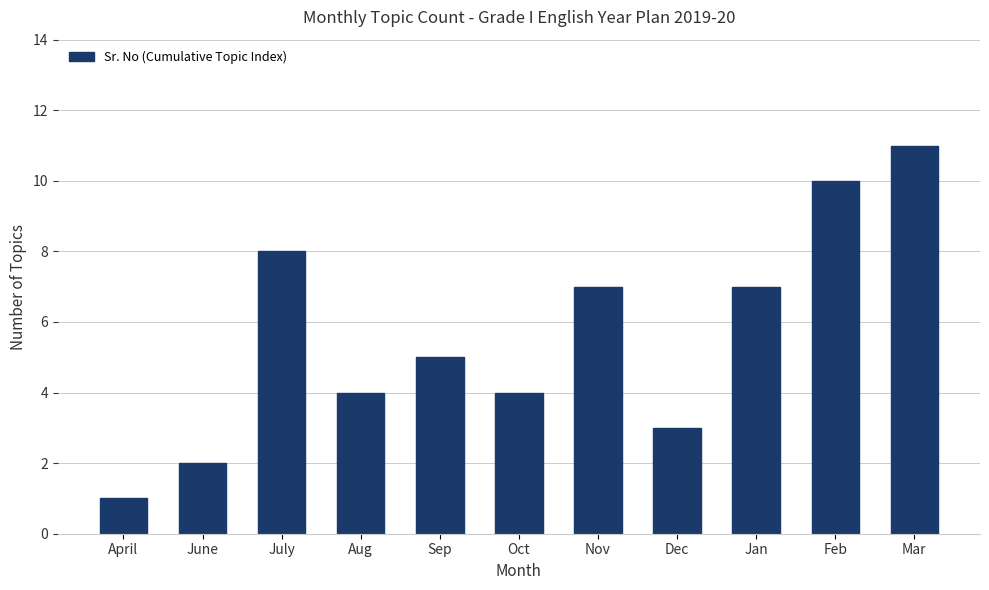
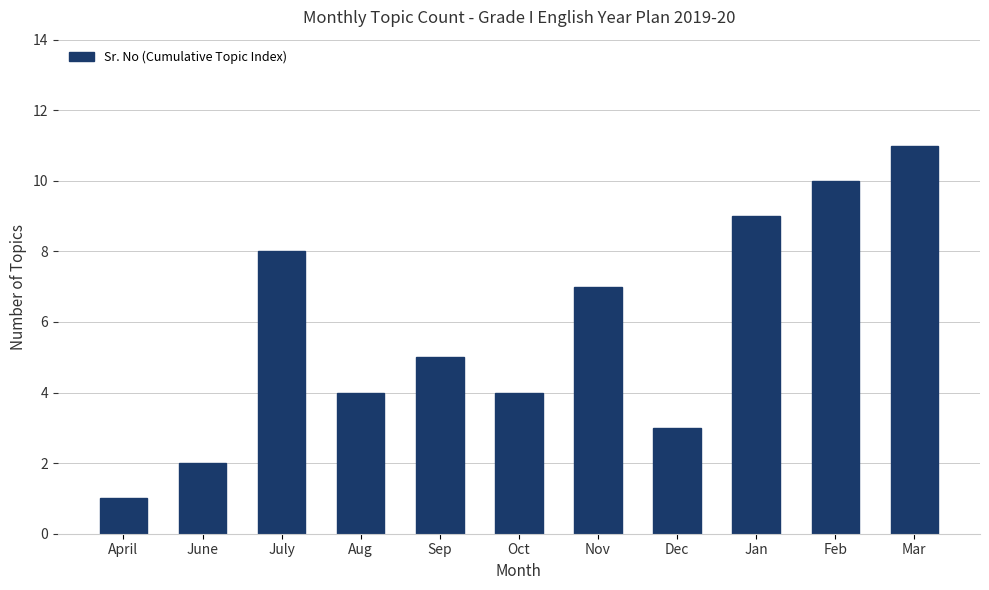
Jan: 7 -> 9
